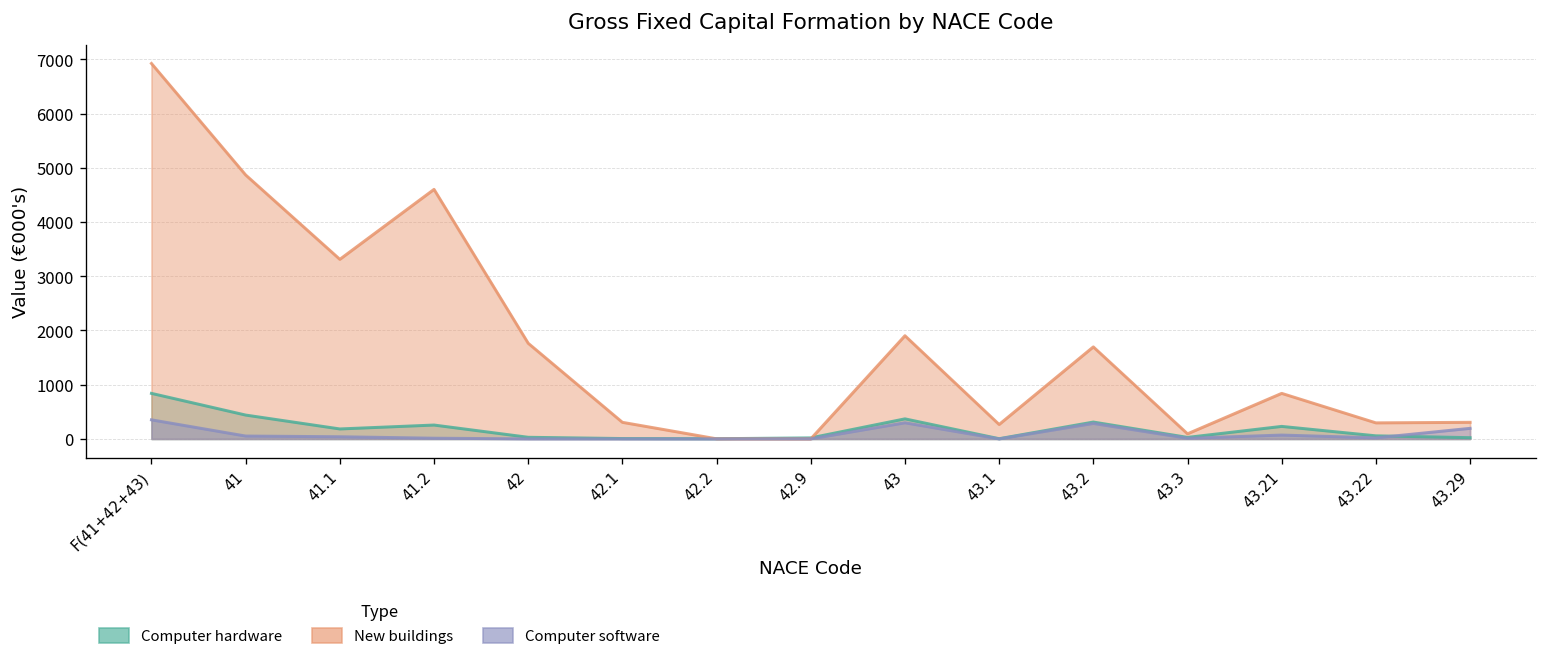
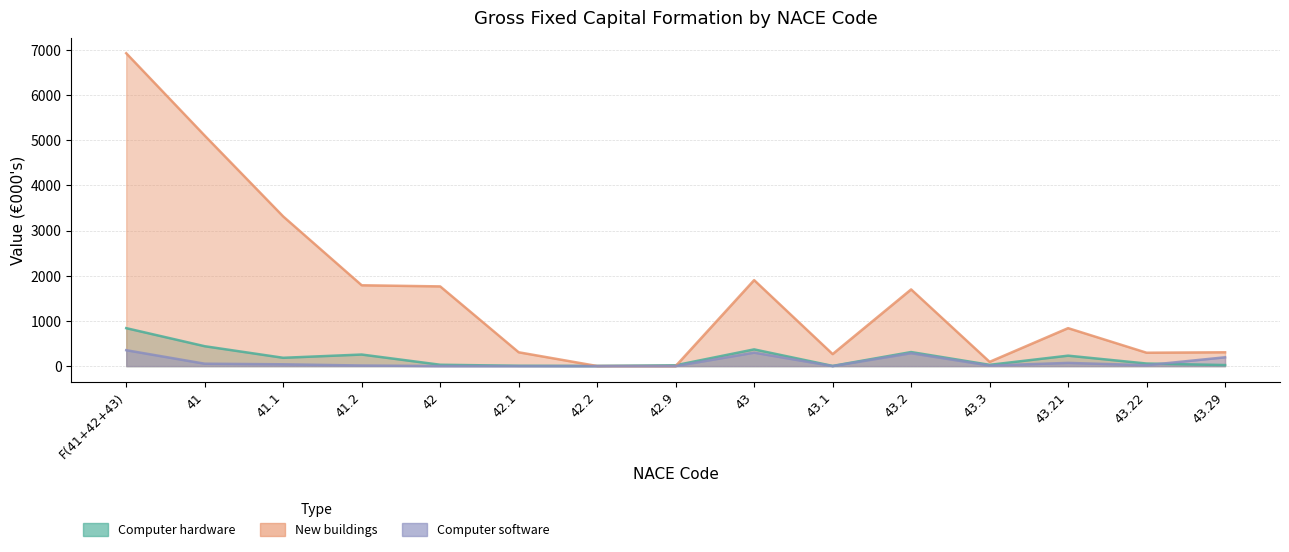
New buildings, 41: 4900 -> 5100
New buildings, 41.2: 4600 -> 1800
